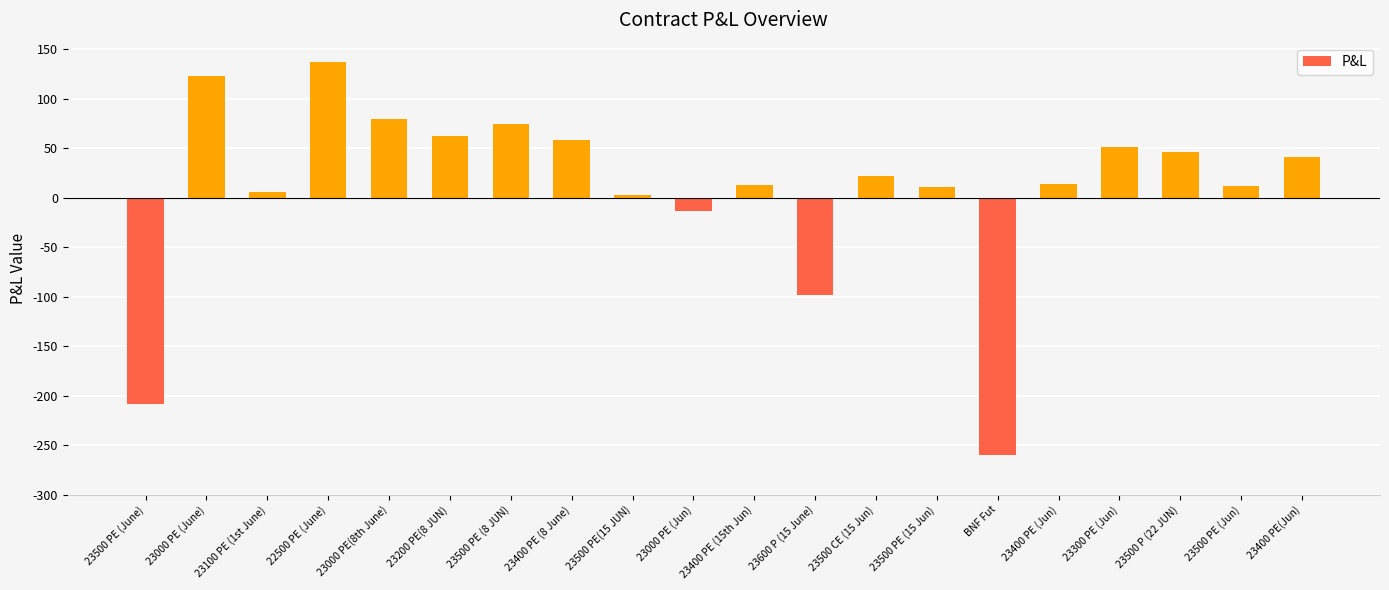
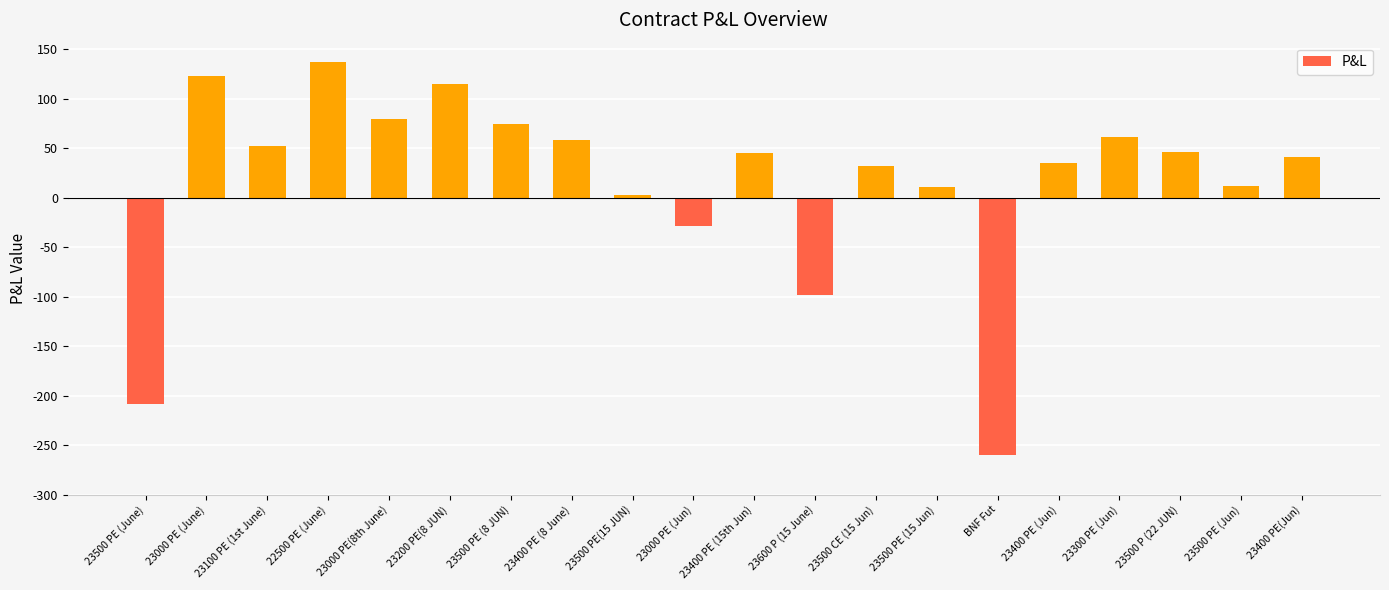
23100 PE (1st June): 10 -> 50
23200 PE(8 JUN): 60 -> 120
23000 PE (Jun): -10 -> -30
23400 PE (15th Jun): 10 -> 50
23500 CE (15 Jun): 20 -> 30
23400 PE (Jun): 10 -> 40
23300 PE (Jun): 50 -> 60
